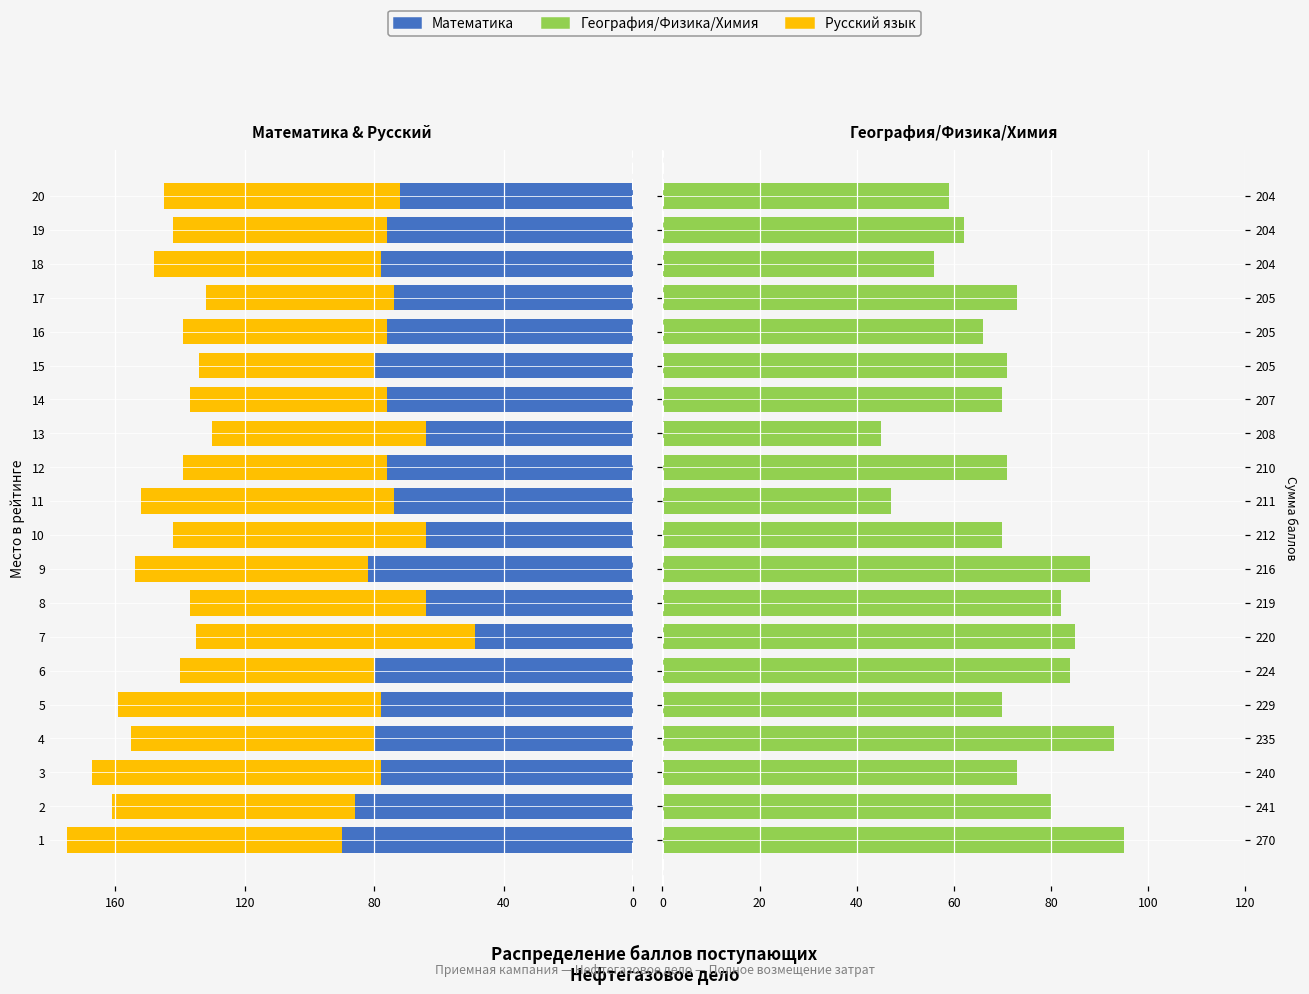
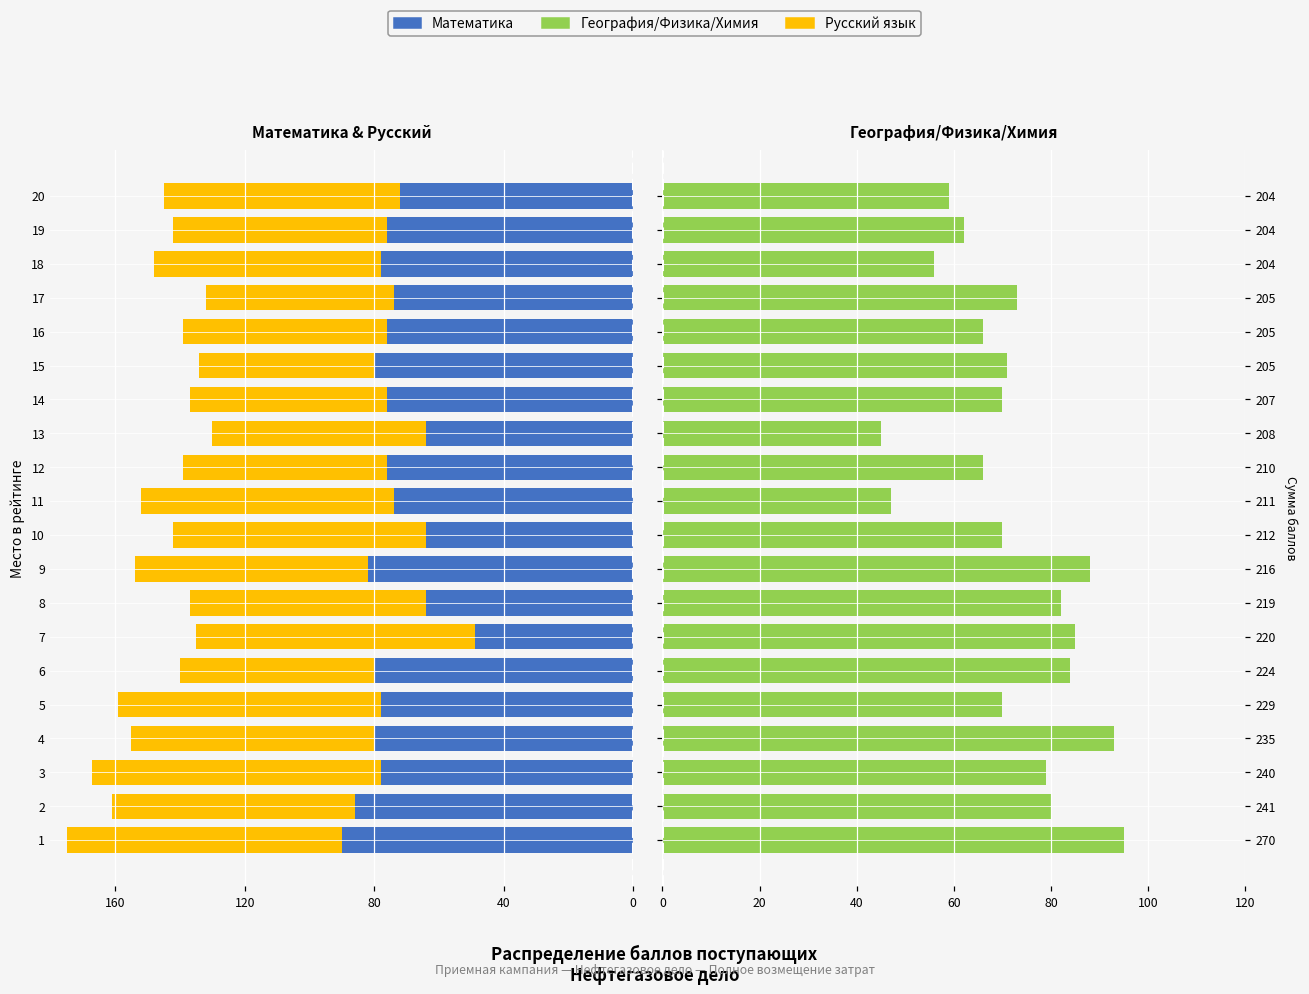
География/Физика/Химия, 210: 71 -> 66
География/Физика/Химия, 240: 73 -> 79
